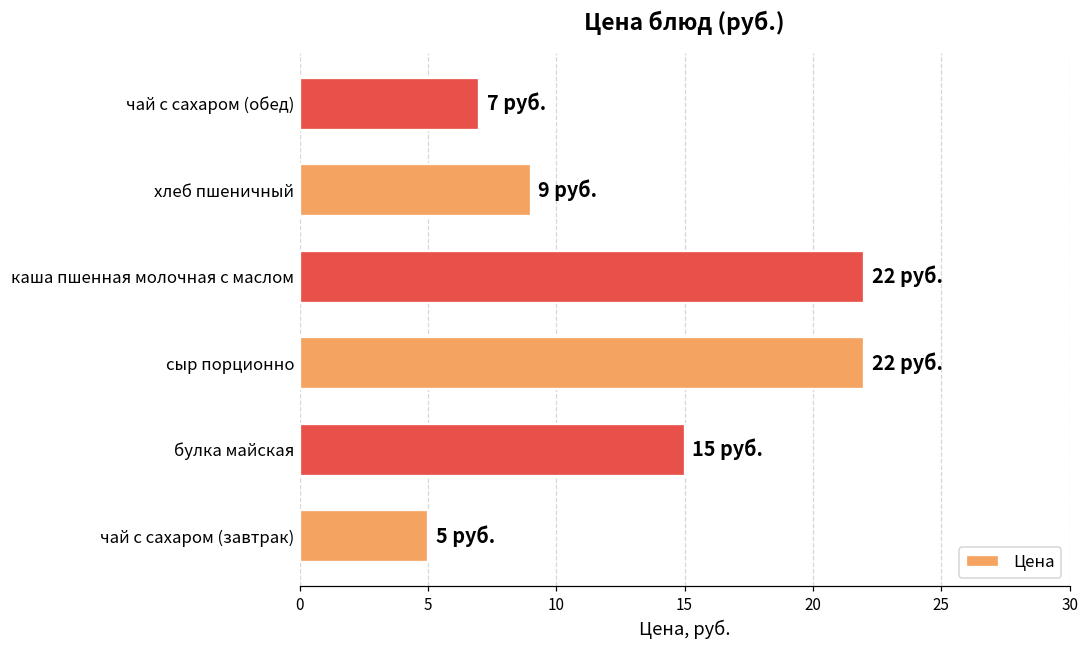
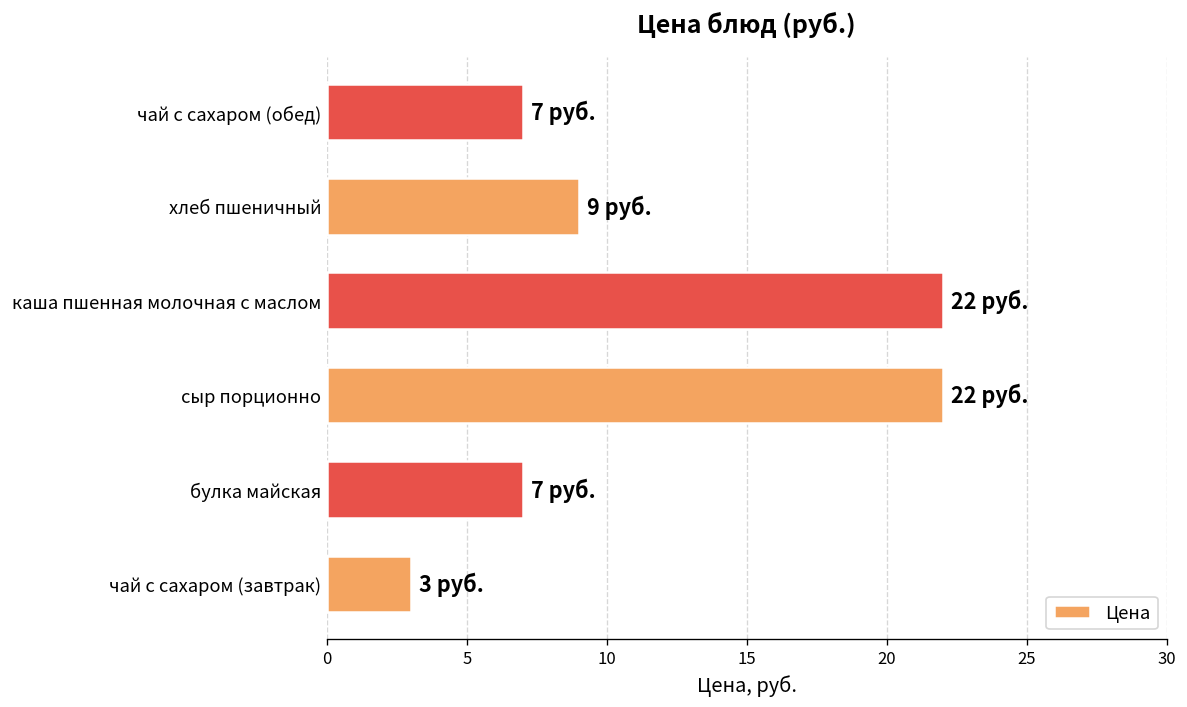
булка майская: 15 -> 7
чай с сахаром (завтрак): 5 -> 3
